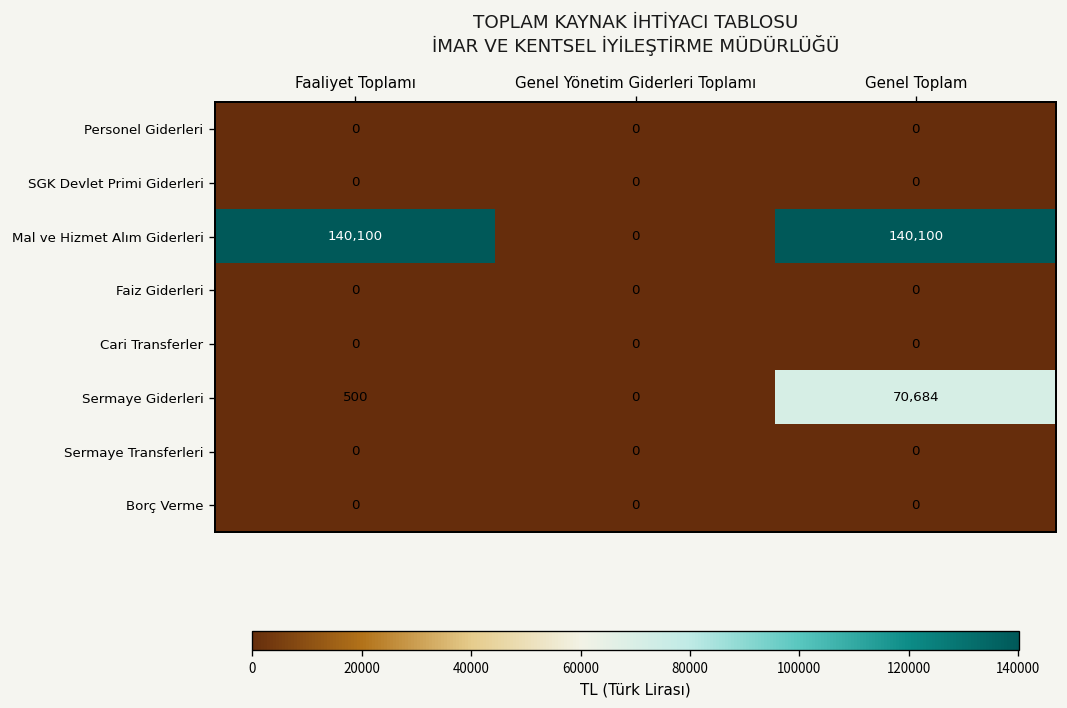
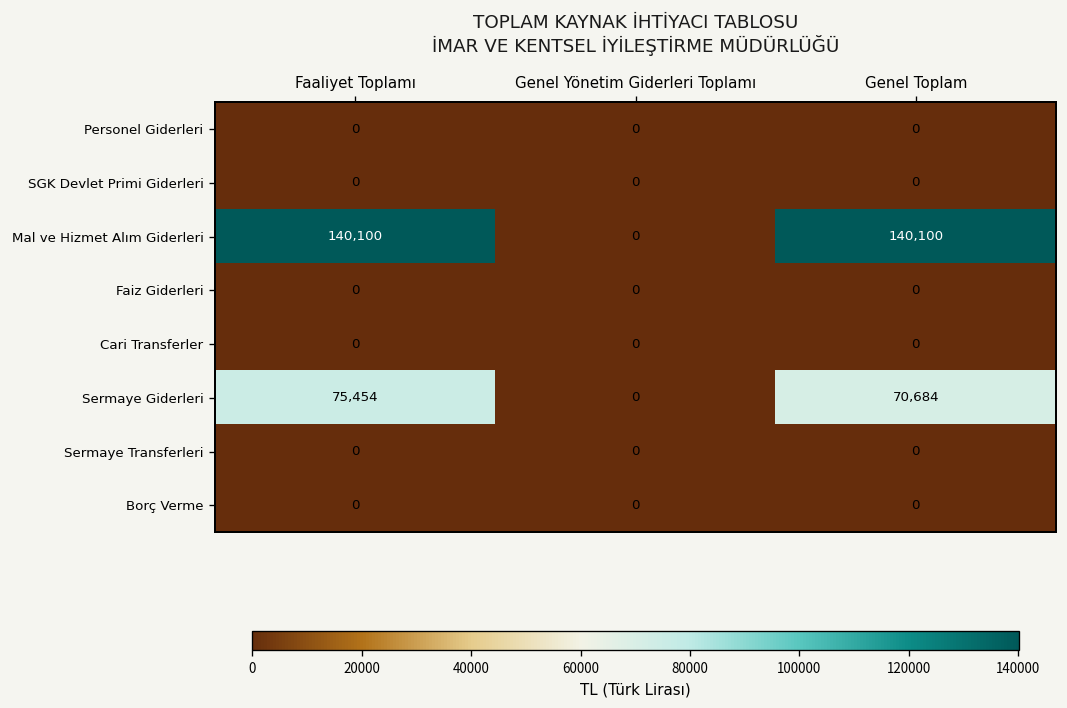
Sermaye Giderleri, Faaliyet Toplamı: 500 -> 75,454
